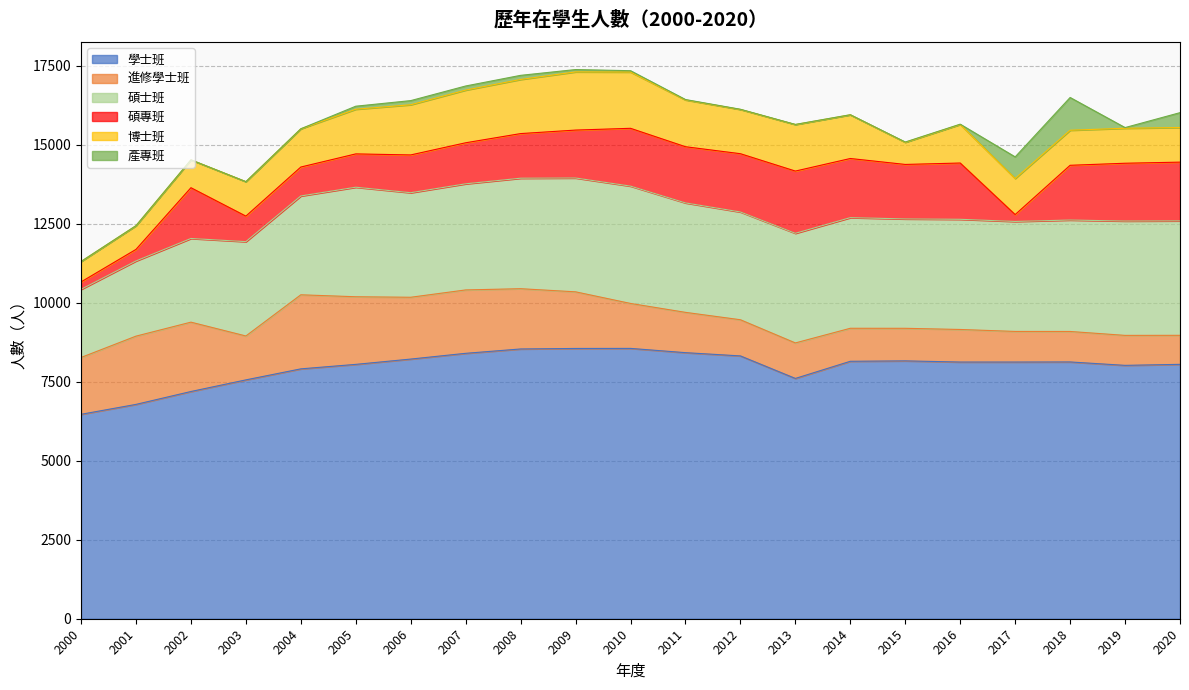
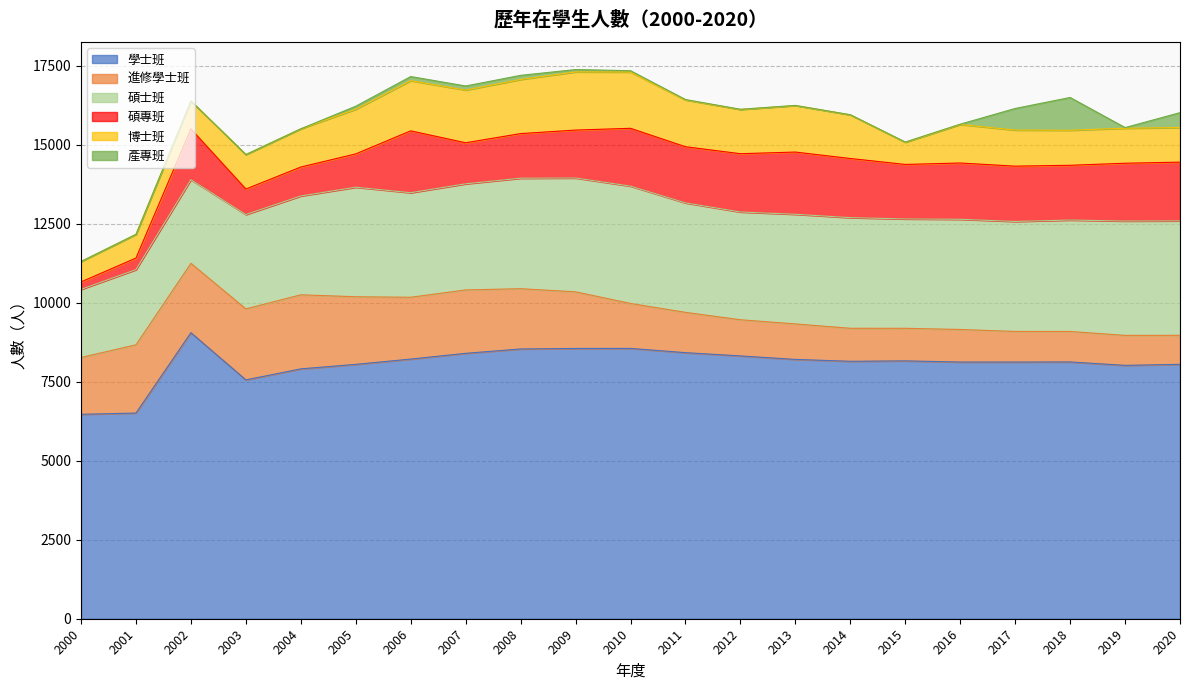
學士班, 2001: 6800 -> 6500
學士班, 2002: 7200 -> 9100
進修學士班, 2003: 1400 -> 2200
碩專班, 2006: 1200 -> 2000
學士班, 2013: 7600 -> 8200
碩專班, 2017: 200 -> 1800
